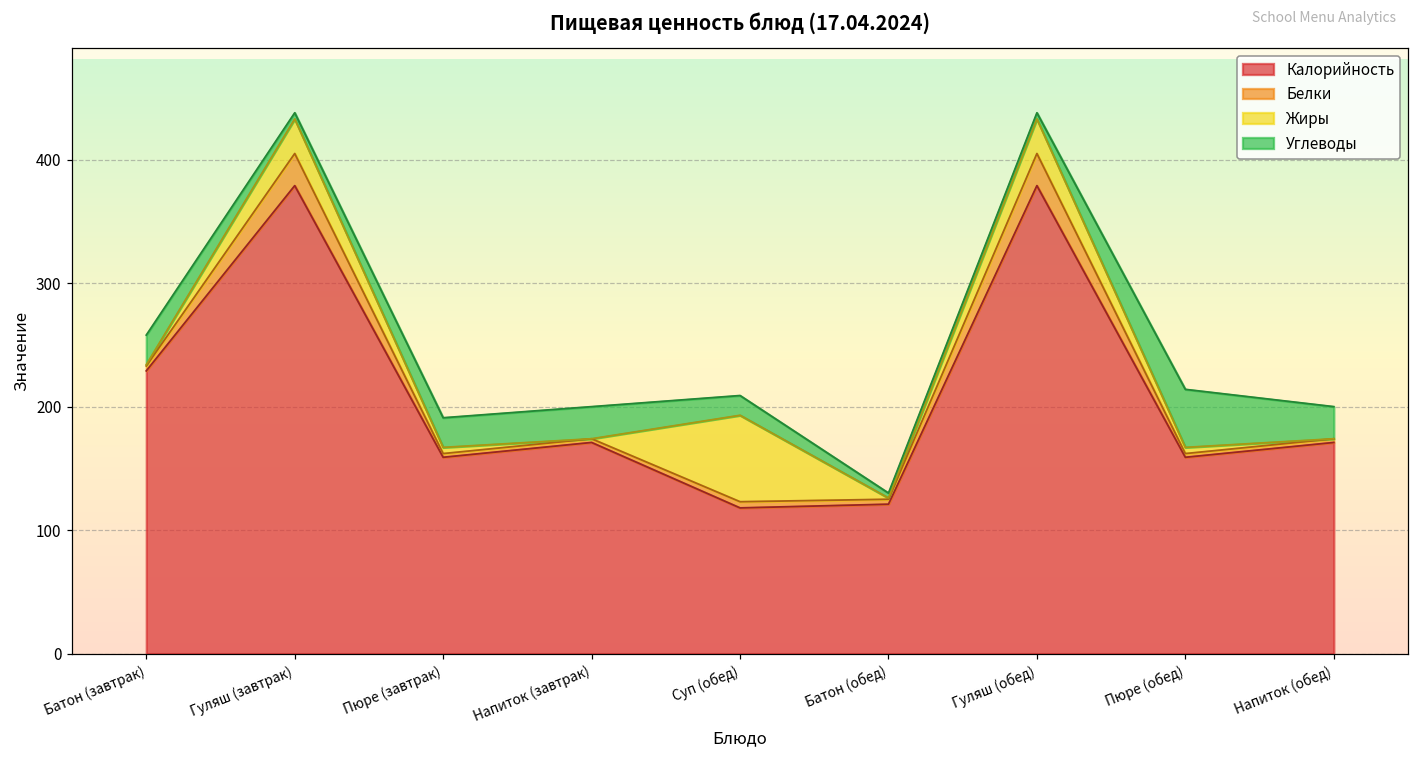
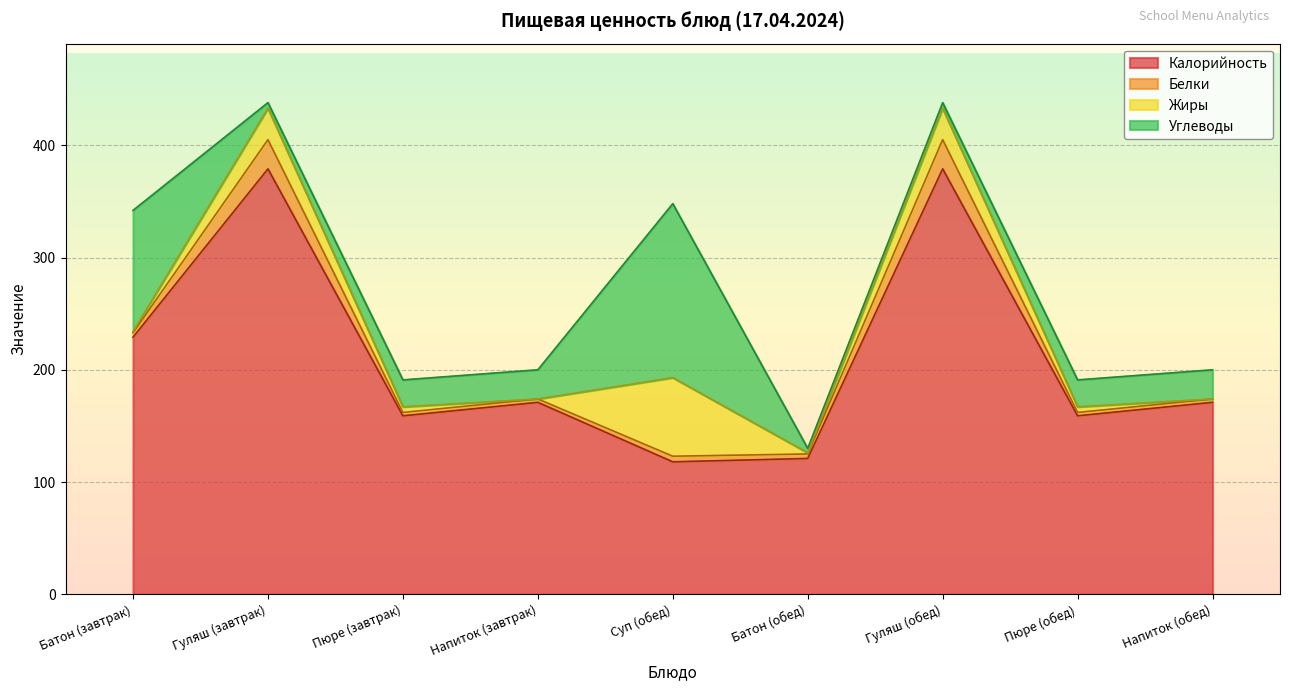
Углеводы, Батон (завтрак): 24 -> 108
Углеводы, Суп (обед): 16 -> 155
Углеводы, Пюре (обед): 47 -> 24
